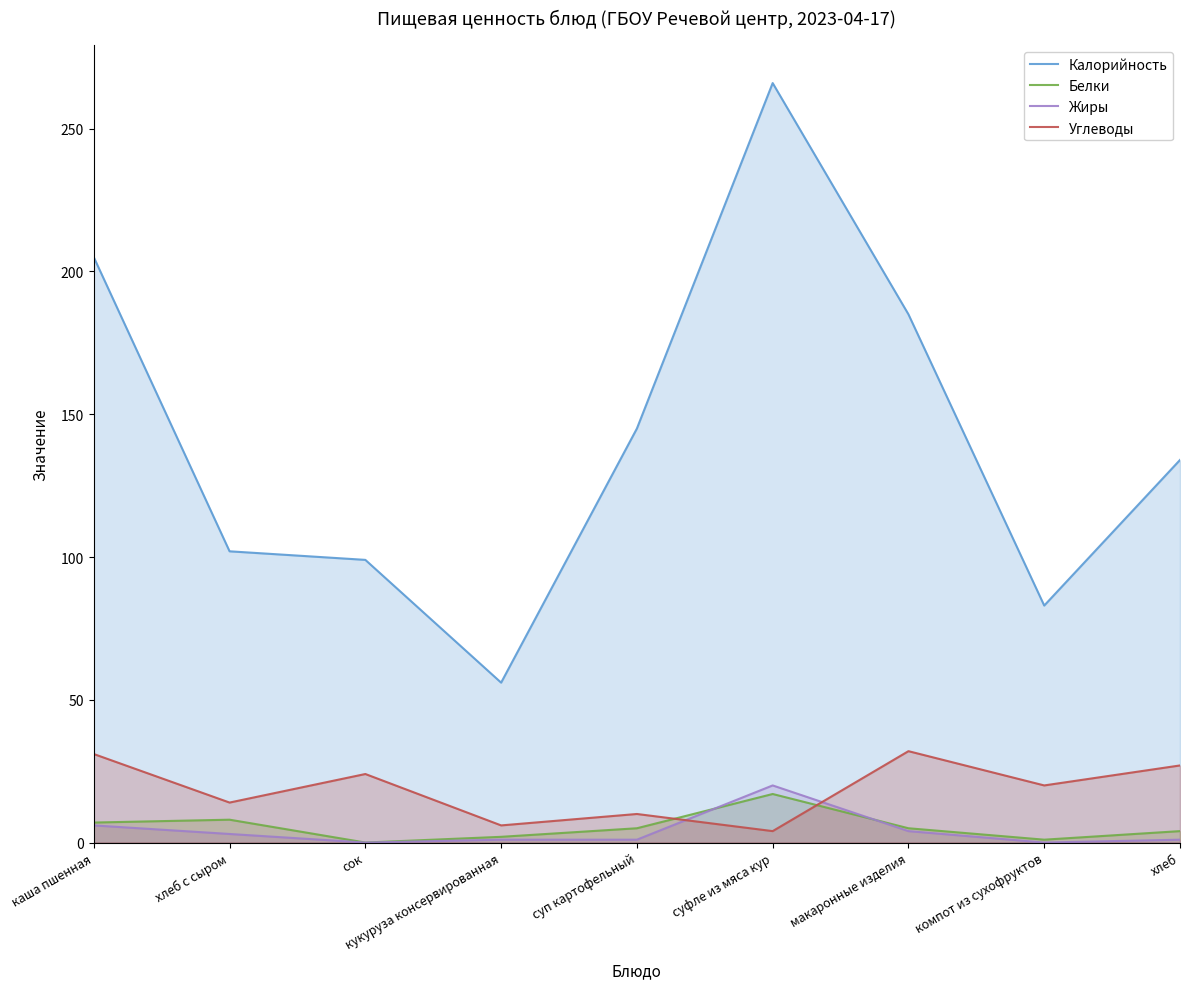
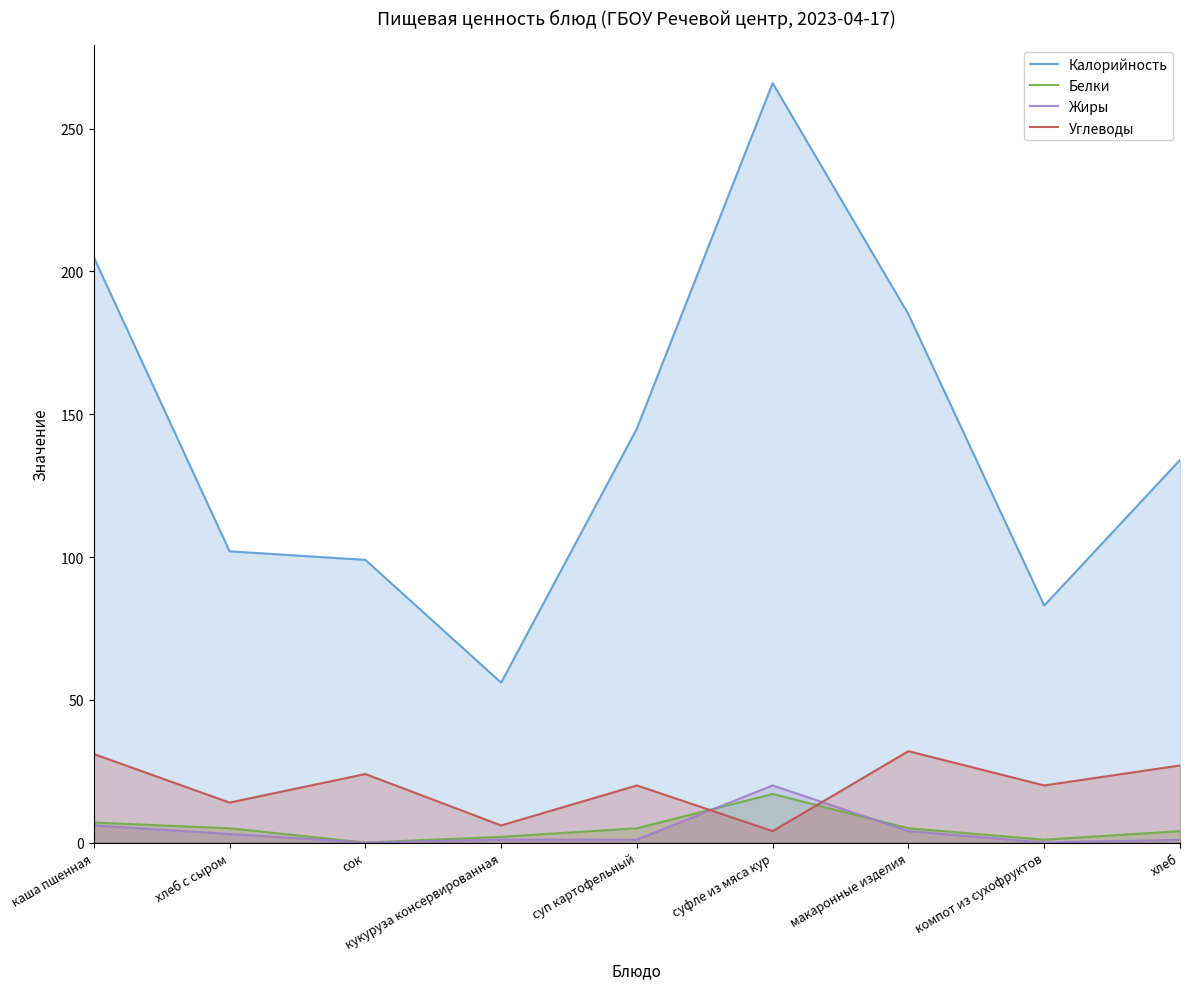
Белки, хлеб с сыром: 8 -> 5
Углеводы, суп картофельный: 10 -> 20
